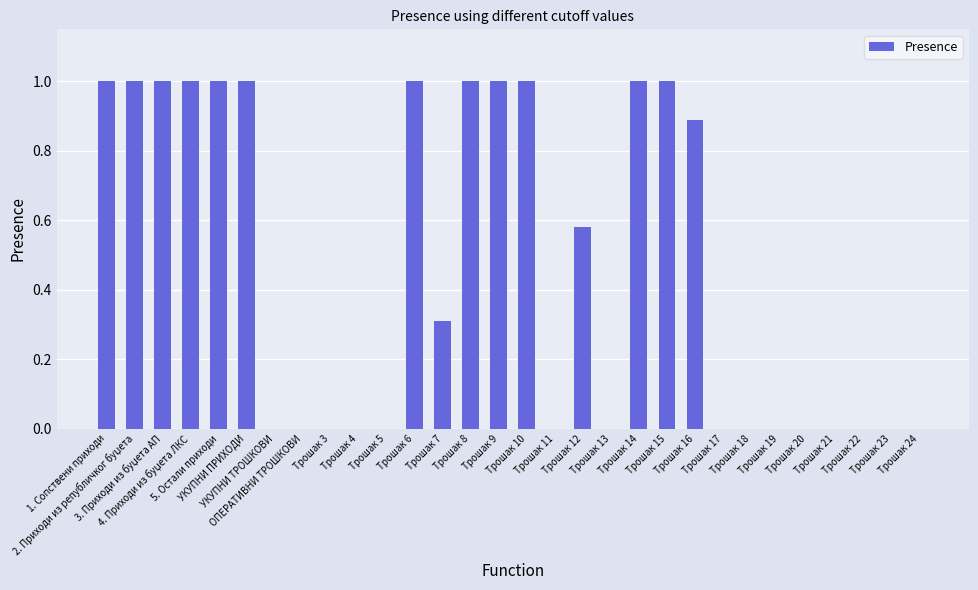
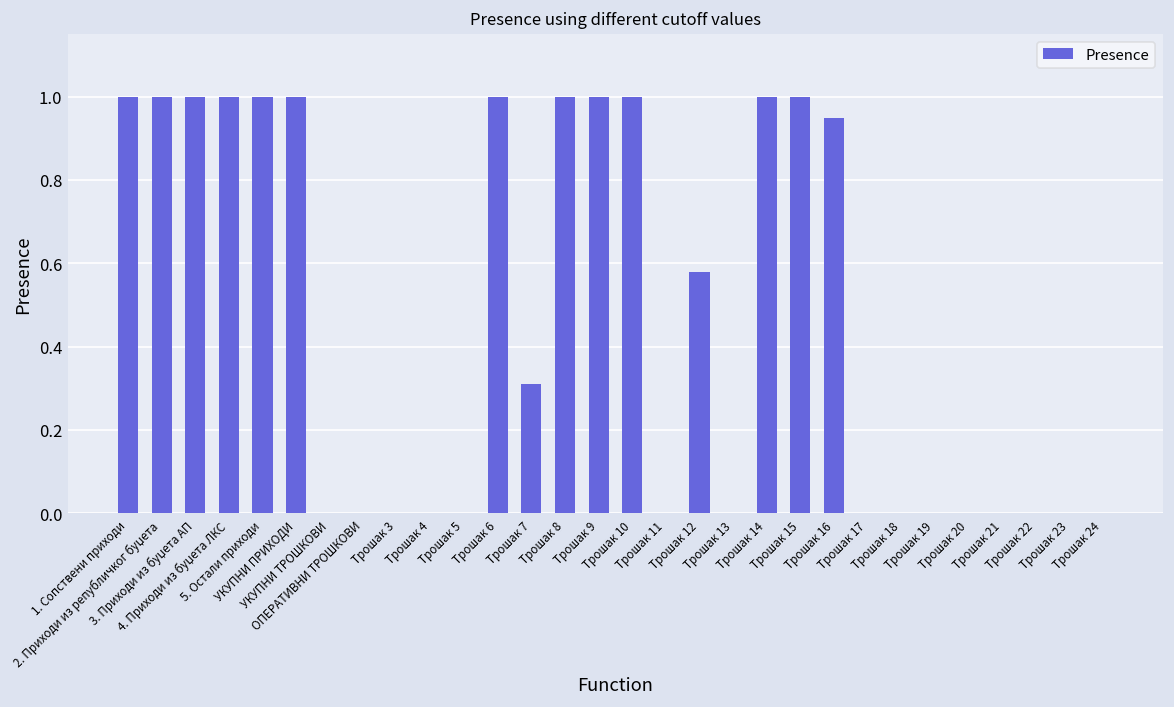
Трошак 16: 0.89 -> 0.95
